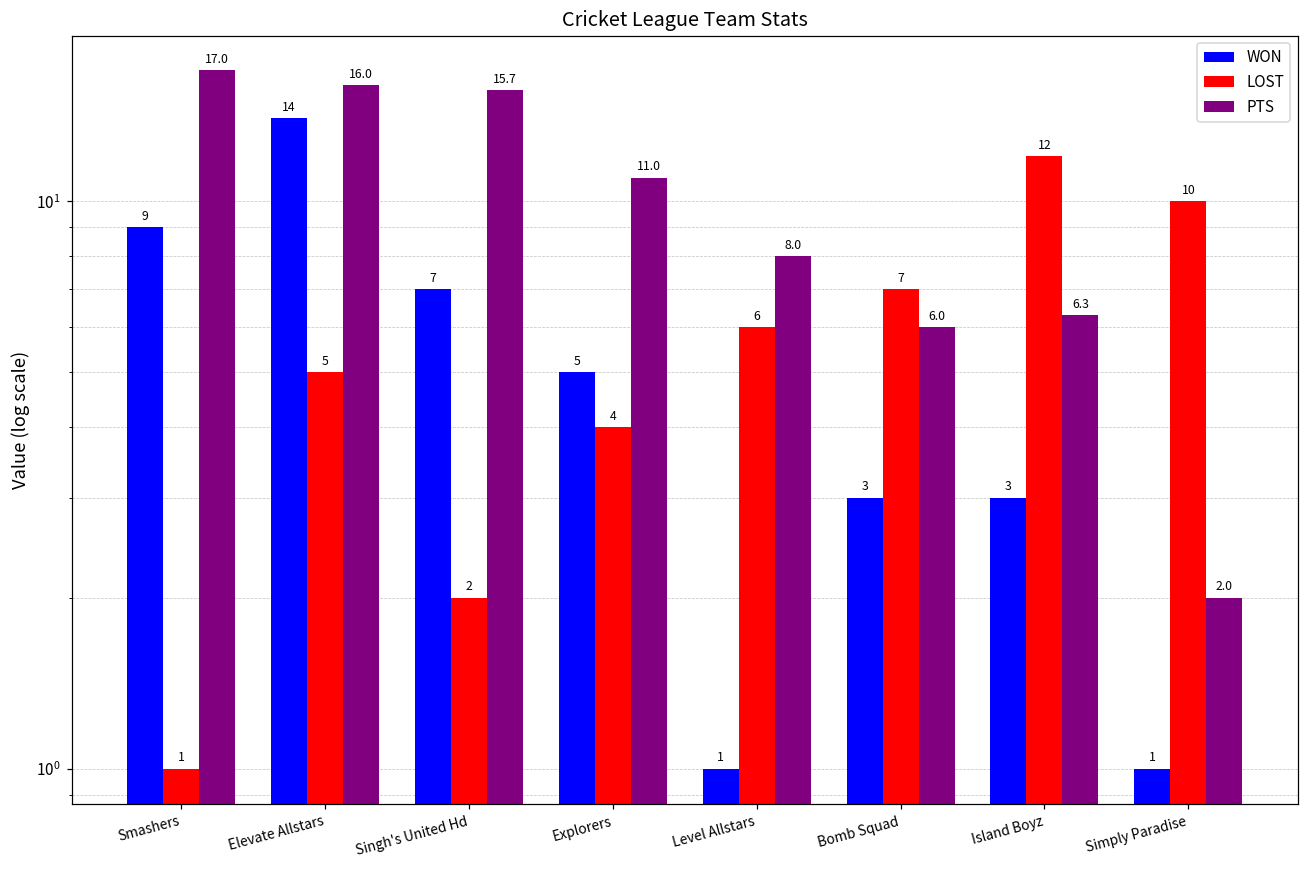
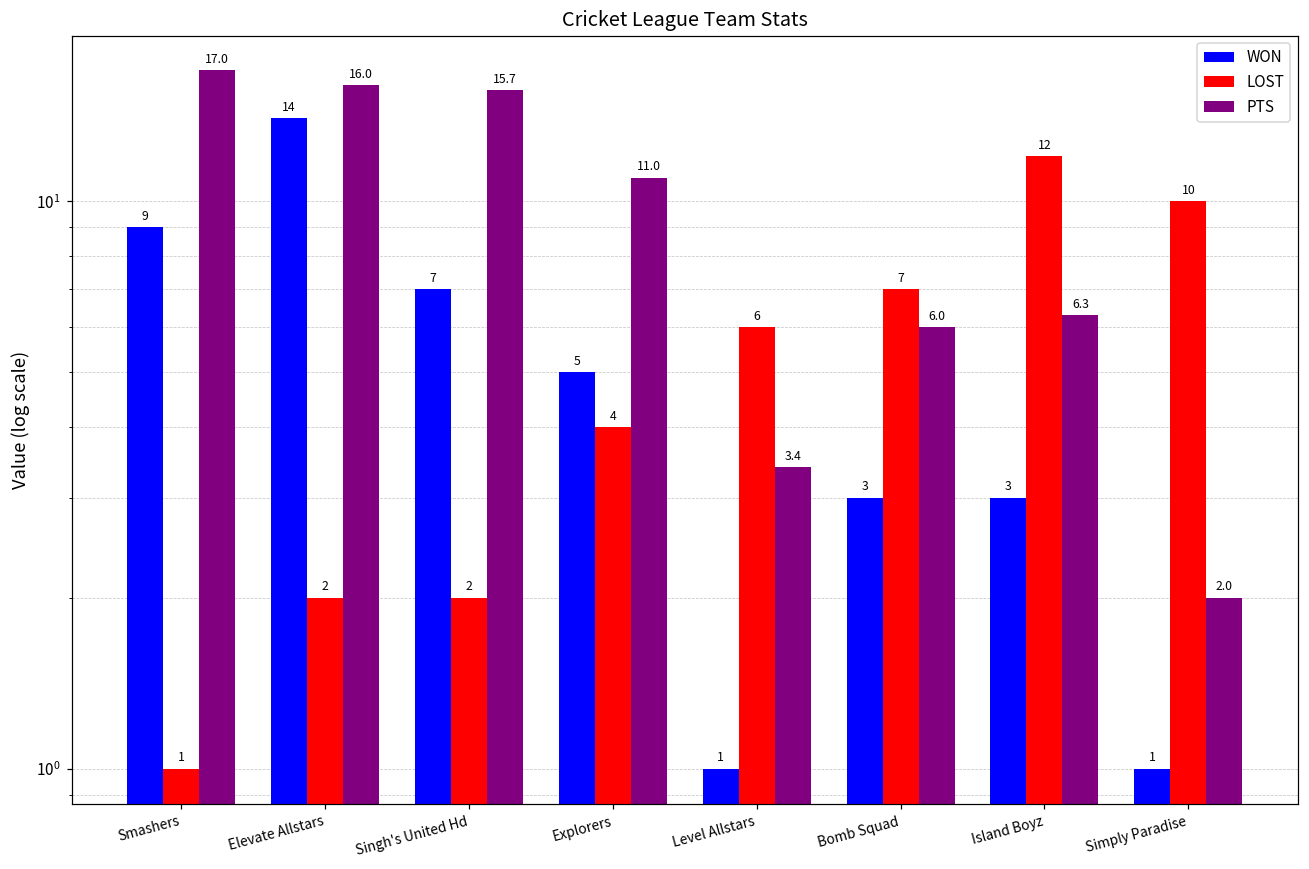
LOST, Elevate Allstars: 5 -> 2
PTS, Level Allstars: 8.0 -> 3.4
